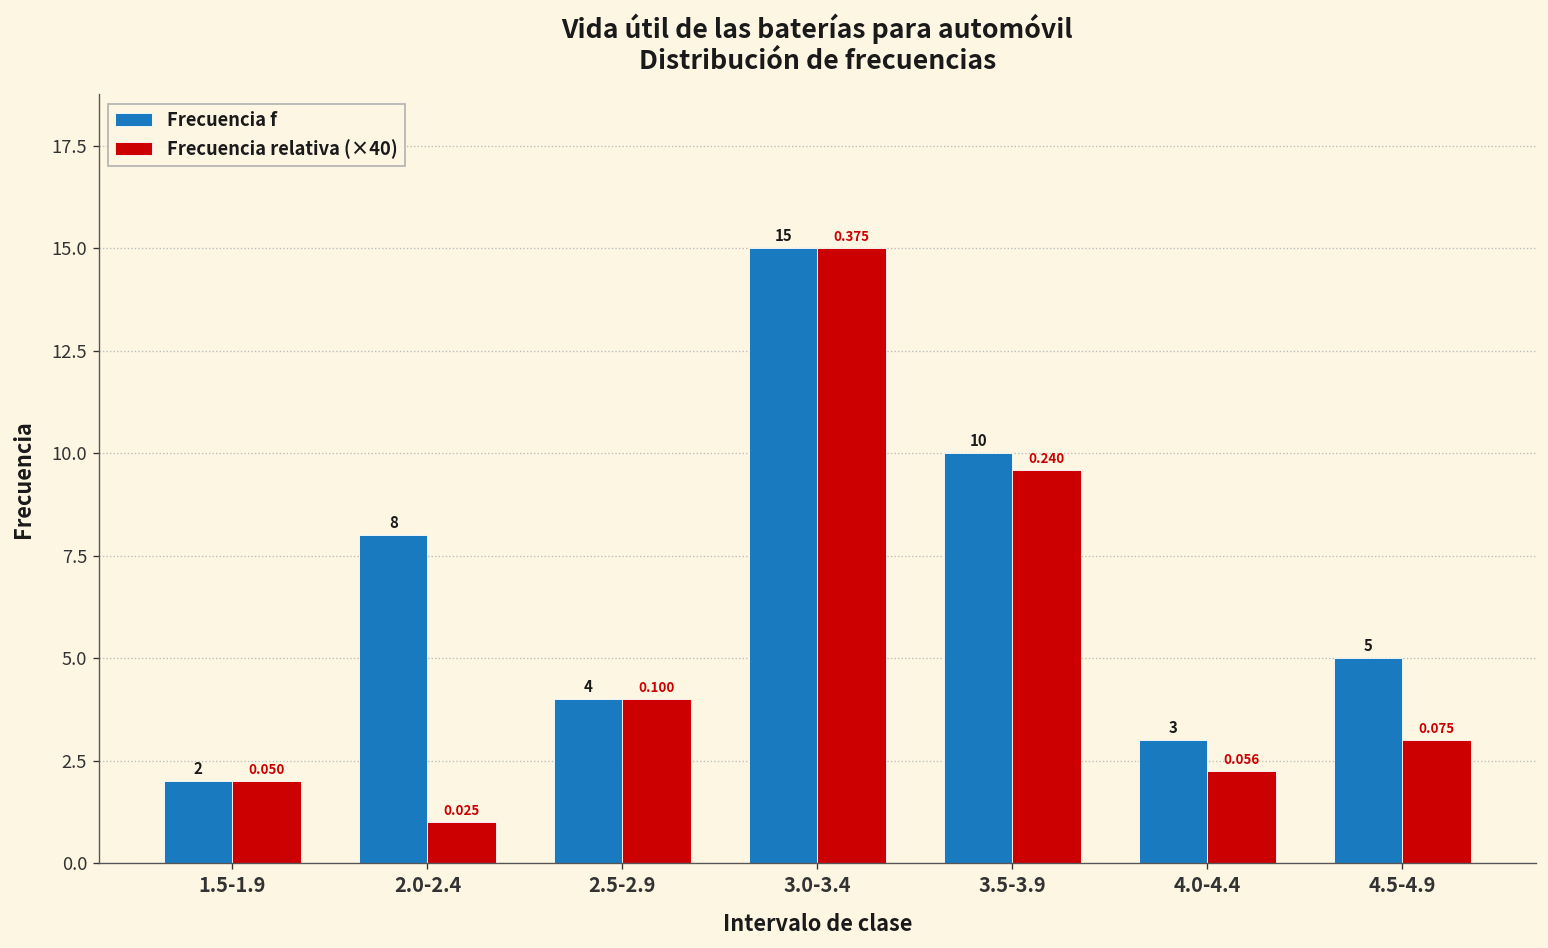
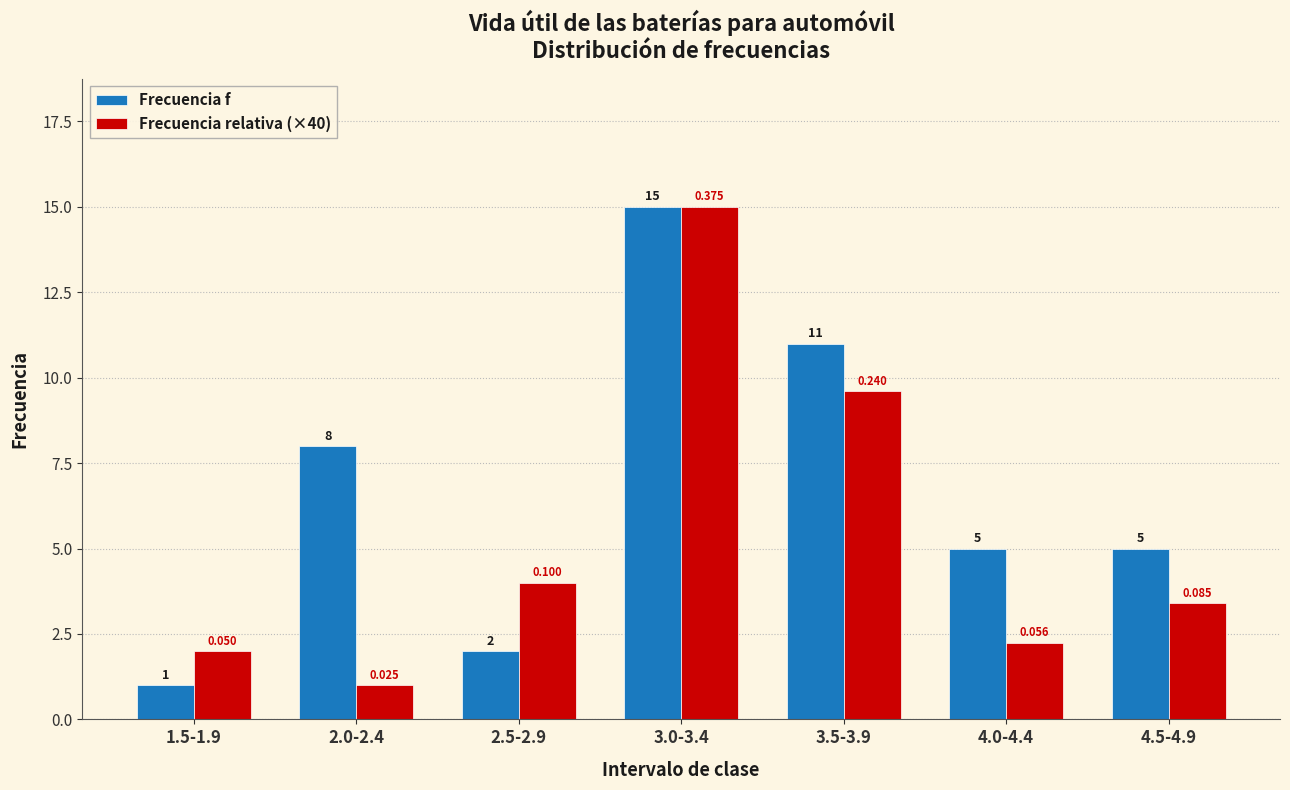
Frecuencia f, 1.5-1.9: 2 -> 1
Frecuencia f, 2.5-2.9: 4 -> 2
Frecuencia f, 3.5-3.9: 10 -> 11
Frecuencia f, 4.0-4.4: 3 -> 5
Frecuencia relativa (×40), 4.5-4.9: 0.075 -> 0.085
